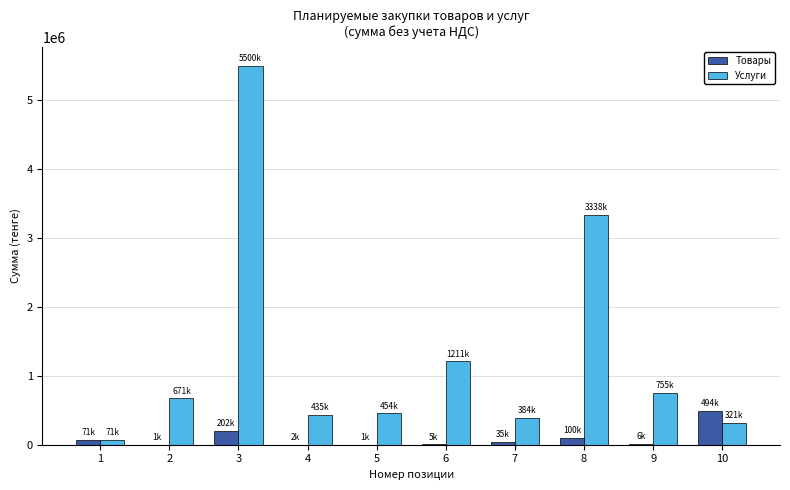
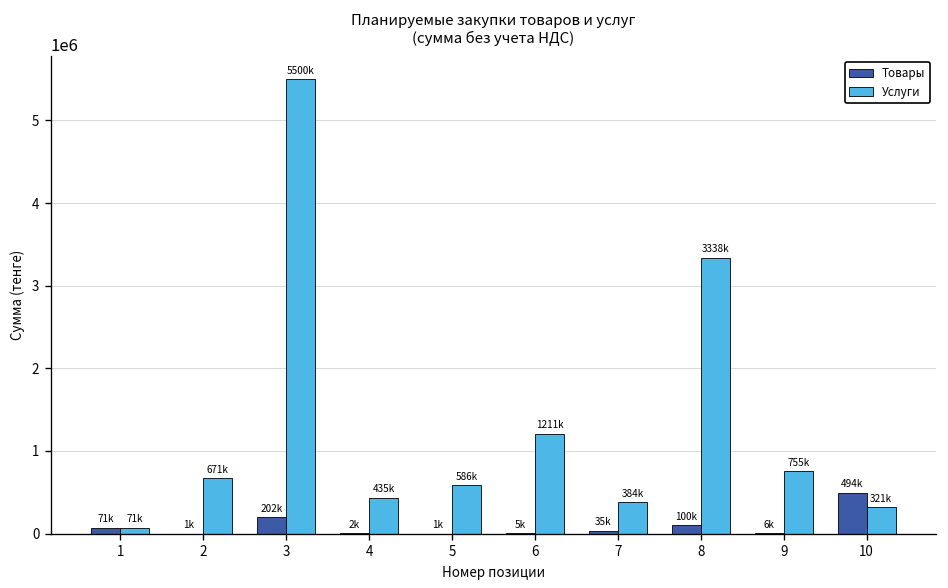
Услуги, 5: 454k -> 586k
